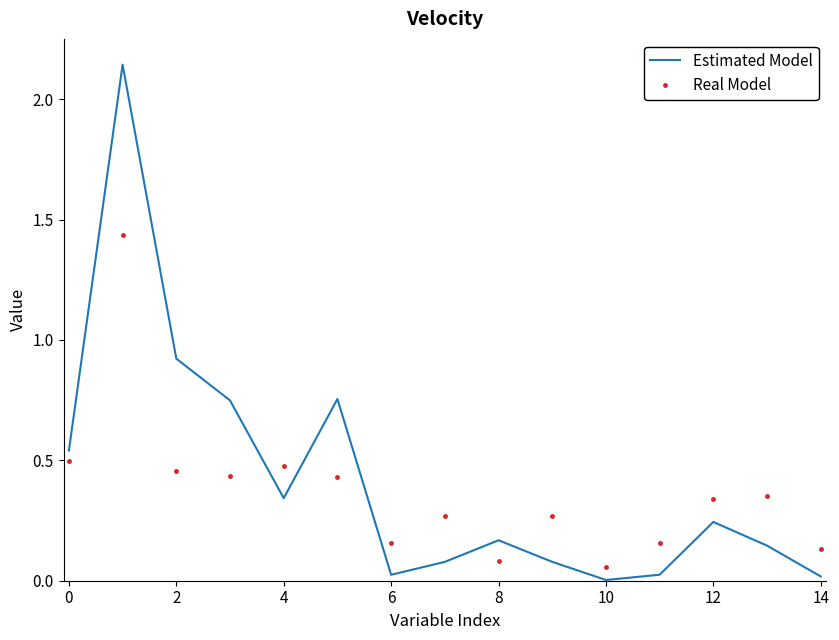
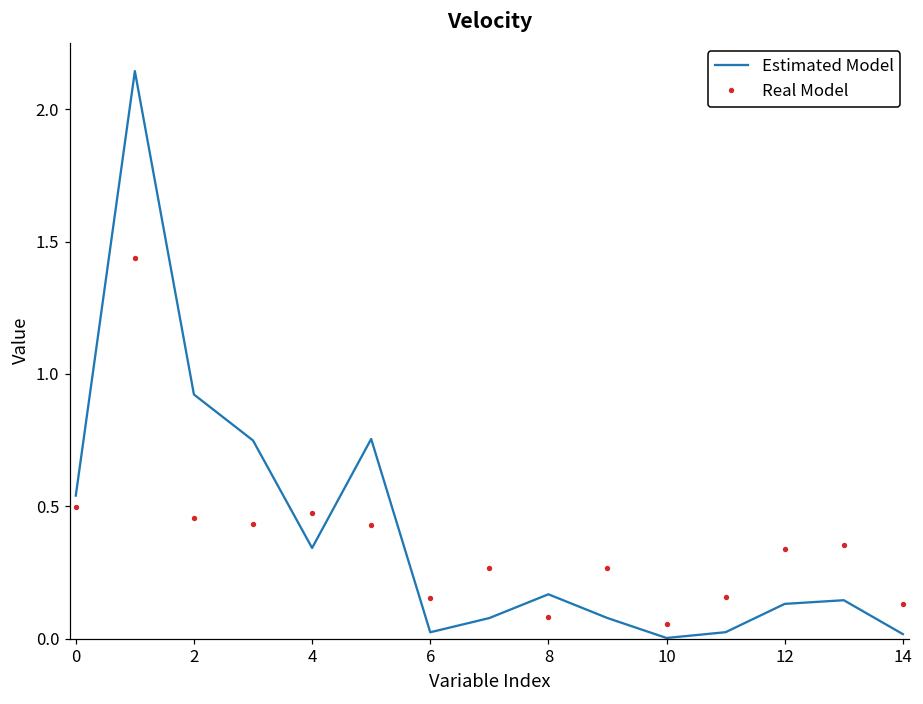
Estimated Model, 12: 0.24 -> 0.13
